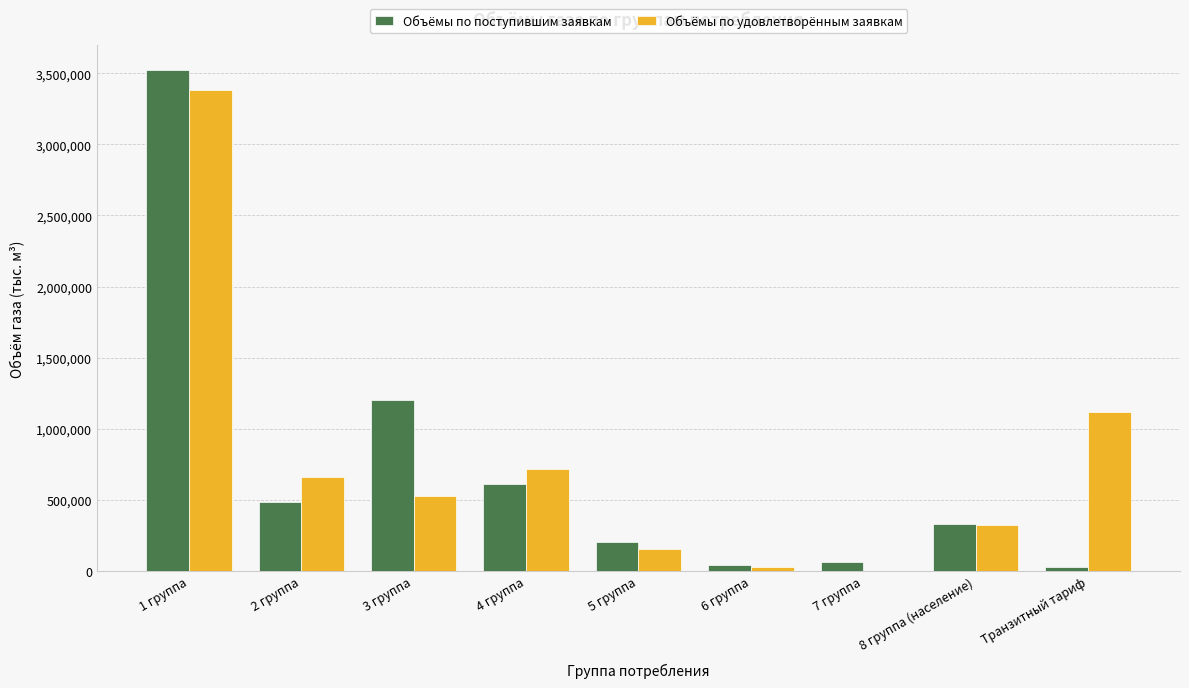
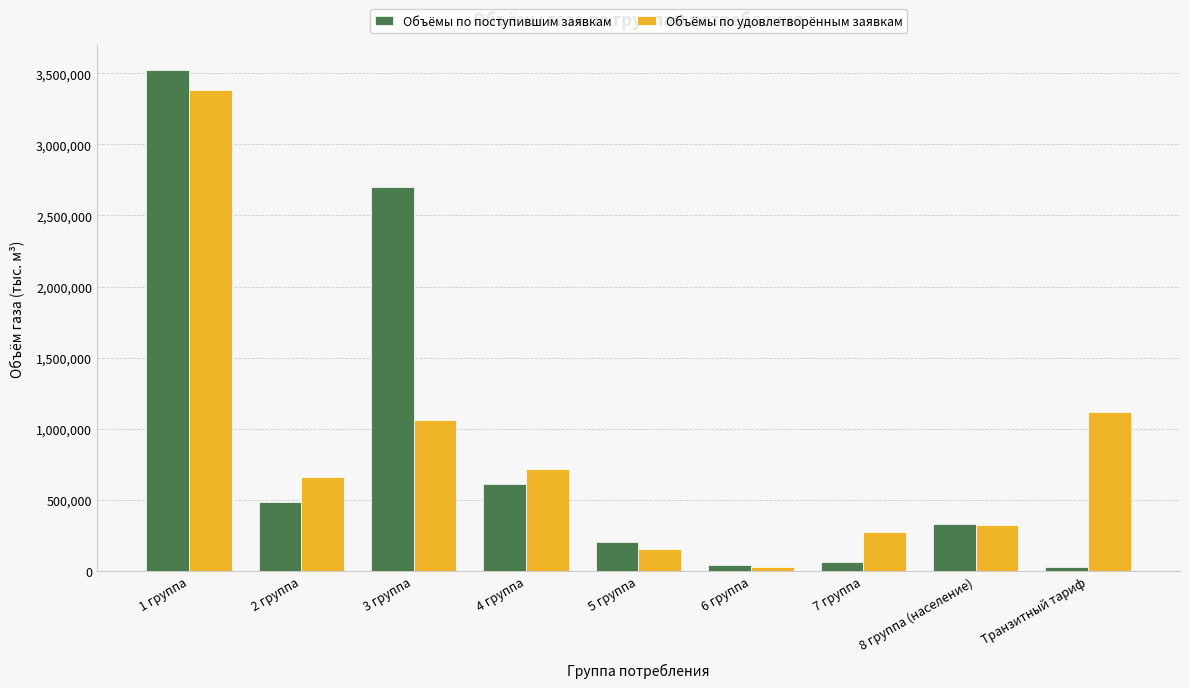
Объёмы по поступившим заявкам, 3 группа: 1,200,000 -> 2,700,000
Объёмы по удовлетворённым заявкам, 3 группа: 530,000 -> 1,060,000
Объёмы по удовлетворённым заявкам, 7 группа: 0 -> 270,000
